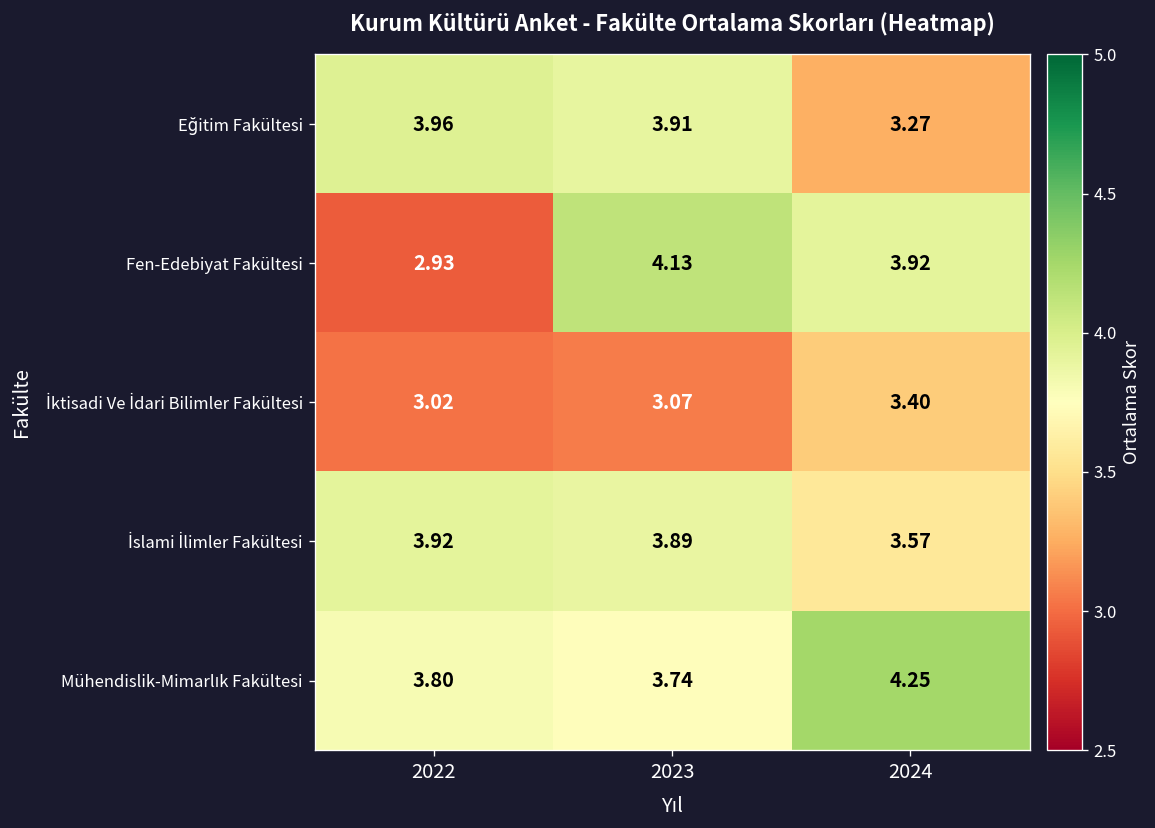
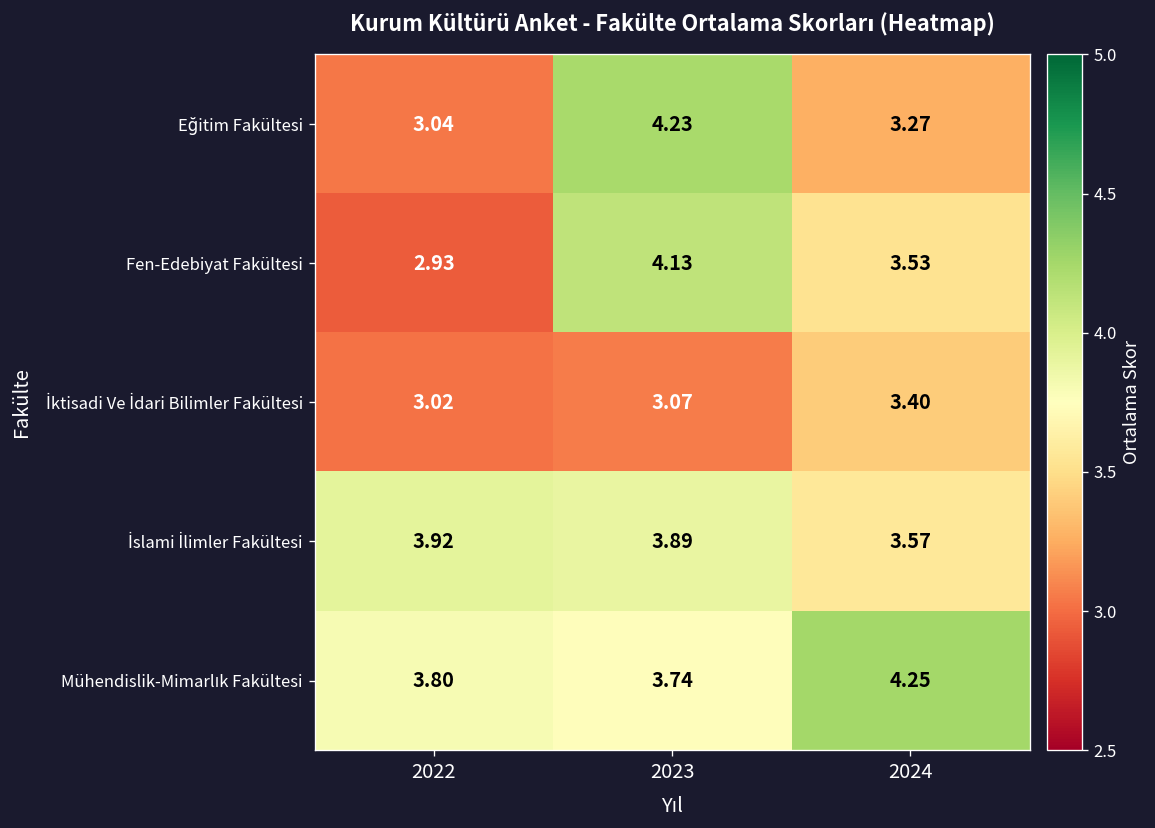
Eğitim Fakültesi, 2022: 3.96 -> 3.04
Eğitim Fakültesi, 2023: 3.91 -> 4.23
Fen-Edebiyat Fakültesi, 2024: 3.92 -> 3.53
